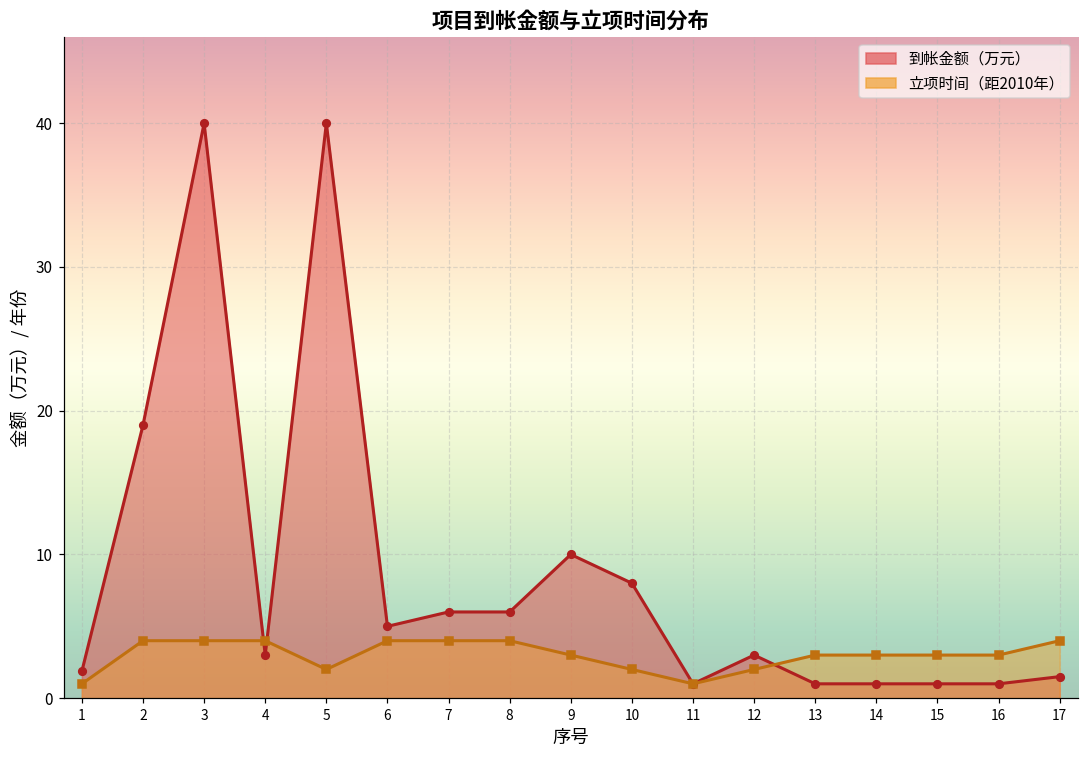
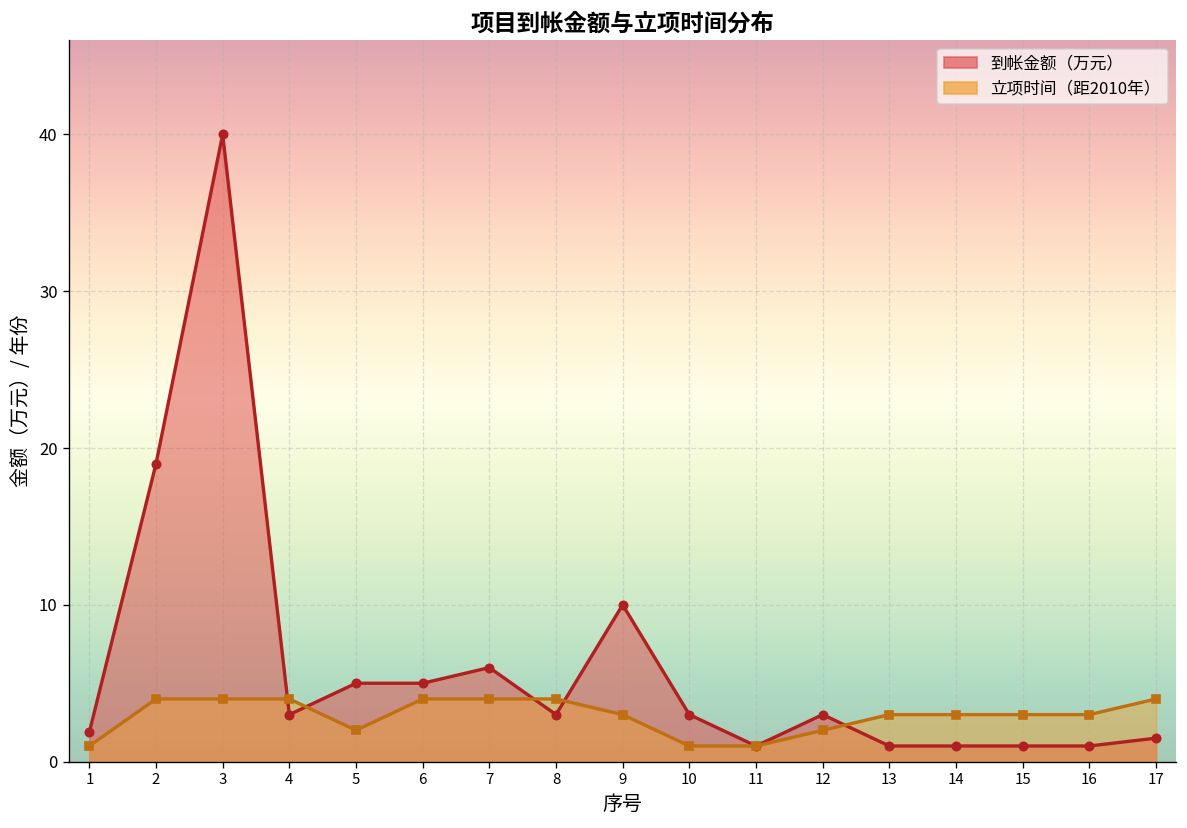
到帐金额（万元）, 5: 40 -> 5
到帐金额（万元）, 8: 6 -> 3
到帐金额（万元）, 10: 8 -> 3
立项时间（距2010年）, 10: 2.0 -> 1.0
